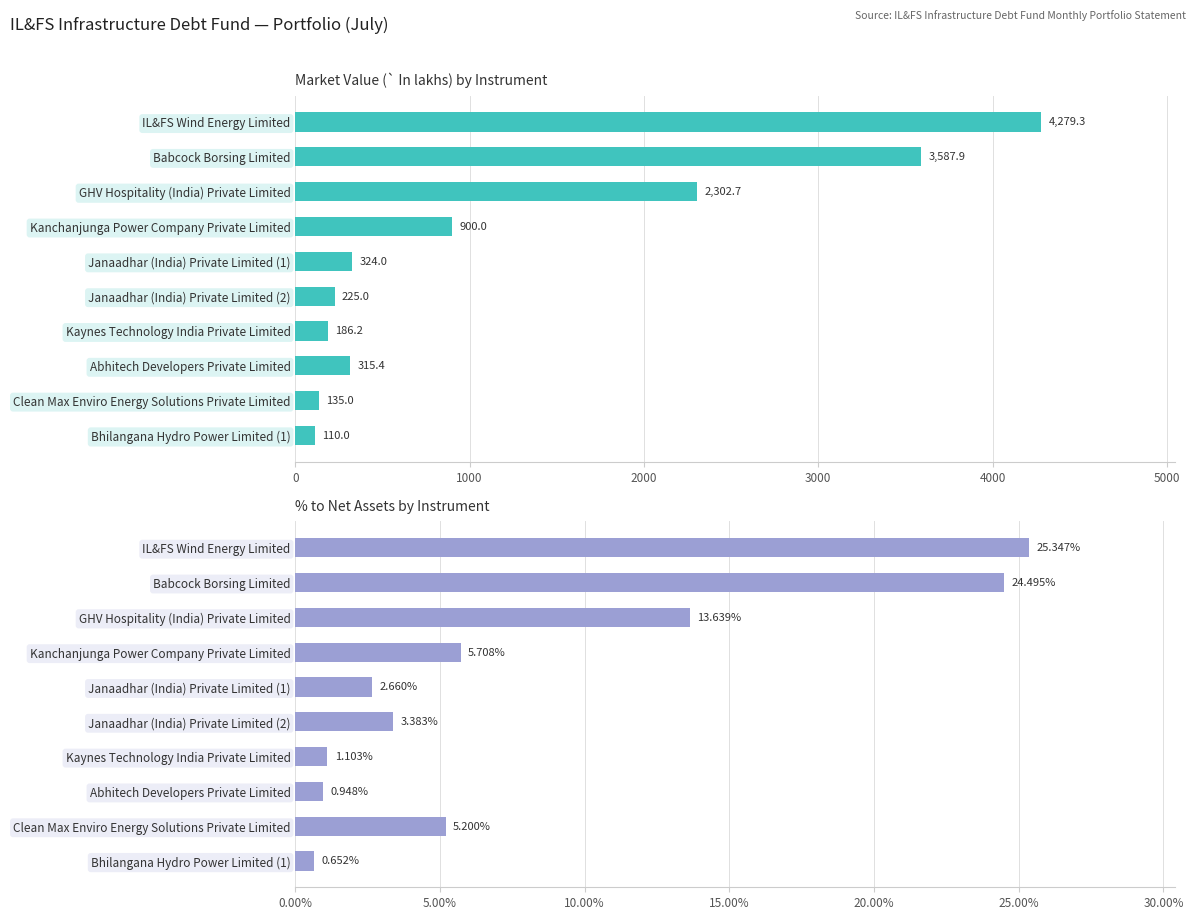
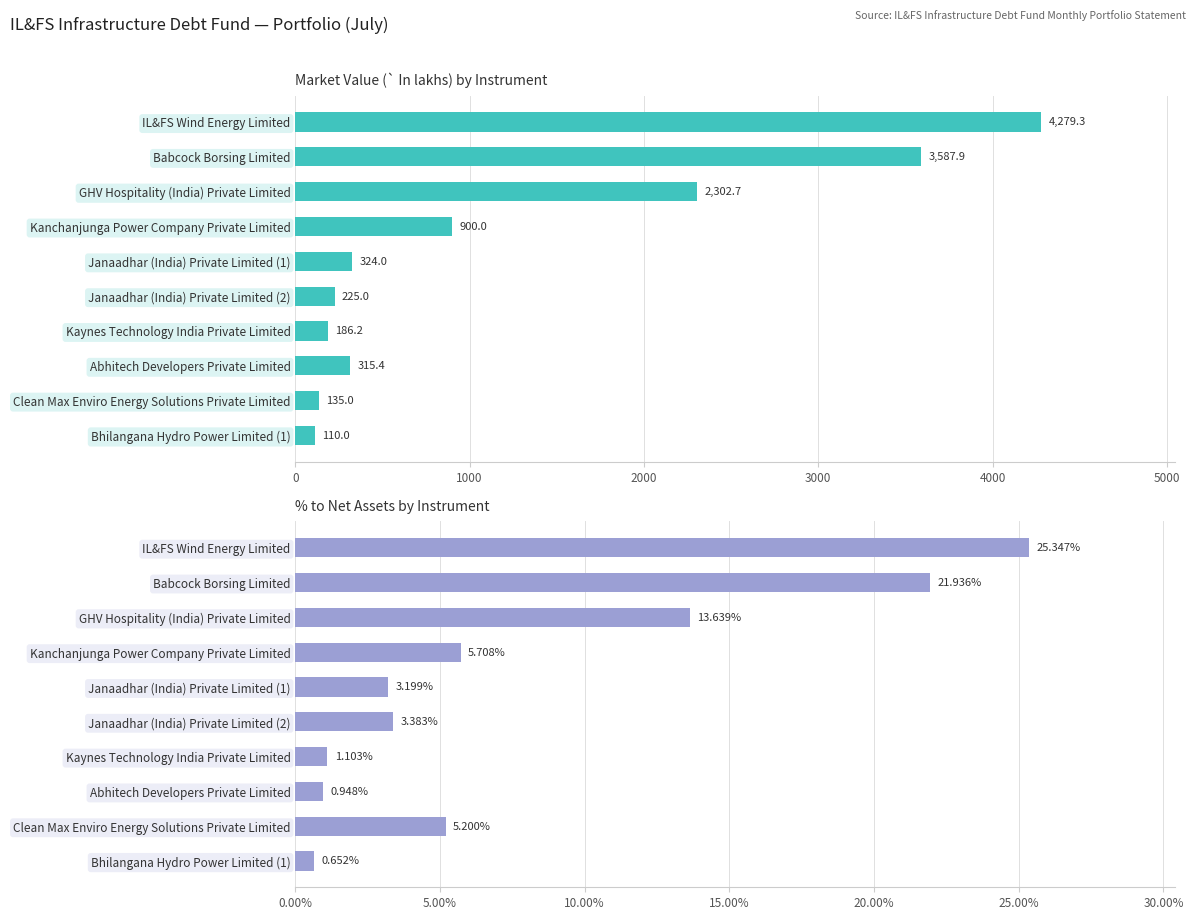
% to Net Assets by Instrument, Babcock Borsing Limited: 24.495% -> 21.936%
% to Net Assets by Instrument, Janaadhar (India) Private Limited (1): 2.660% -> 3.199%
